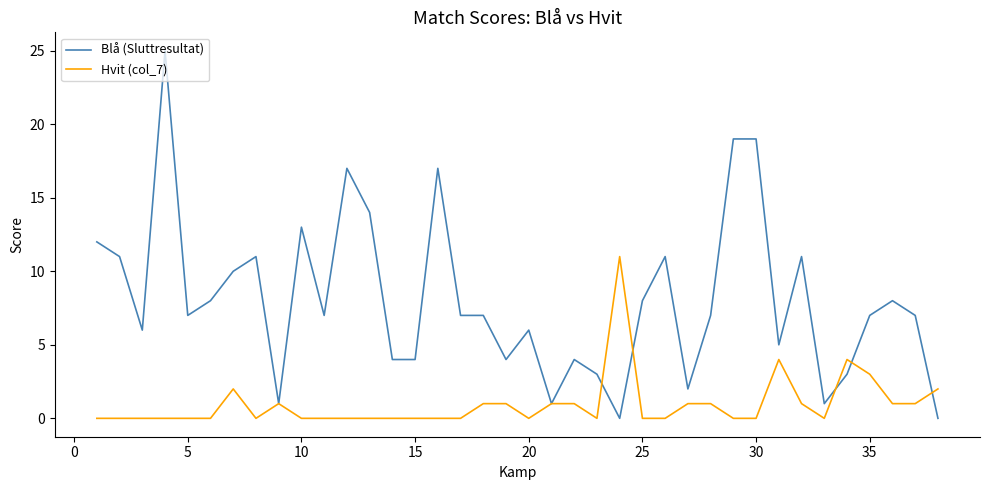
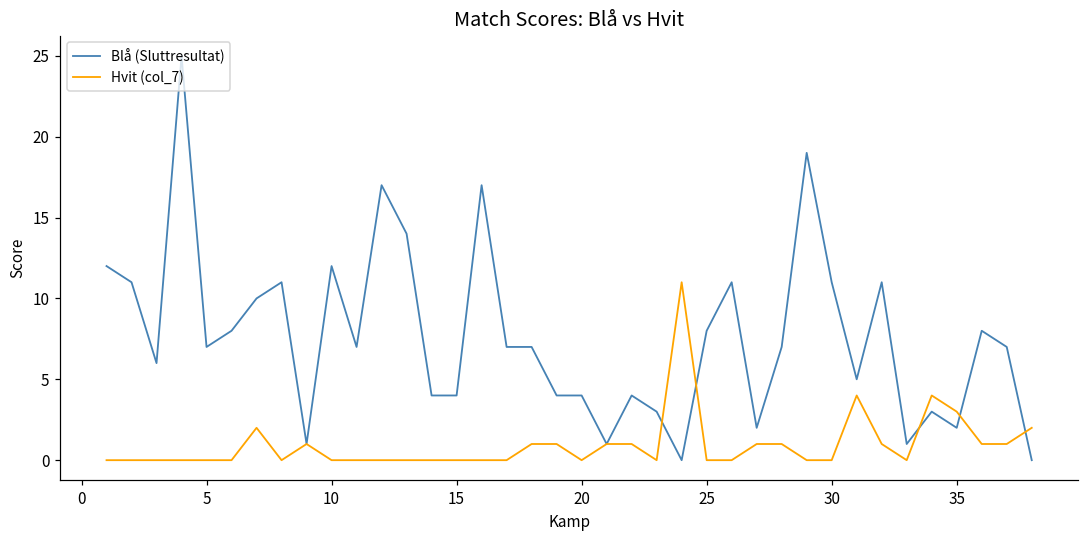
Blå (Sluttresultat), 10: 13 -> 12
Blå (Sluttresultat), 20: 6 -> 4
Blå (Sluttresultat), 30: 19 -> 11
Blå (Sluttresultat), 35: 7 -> 2
